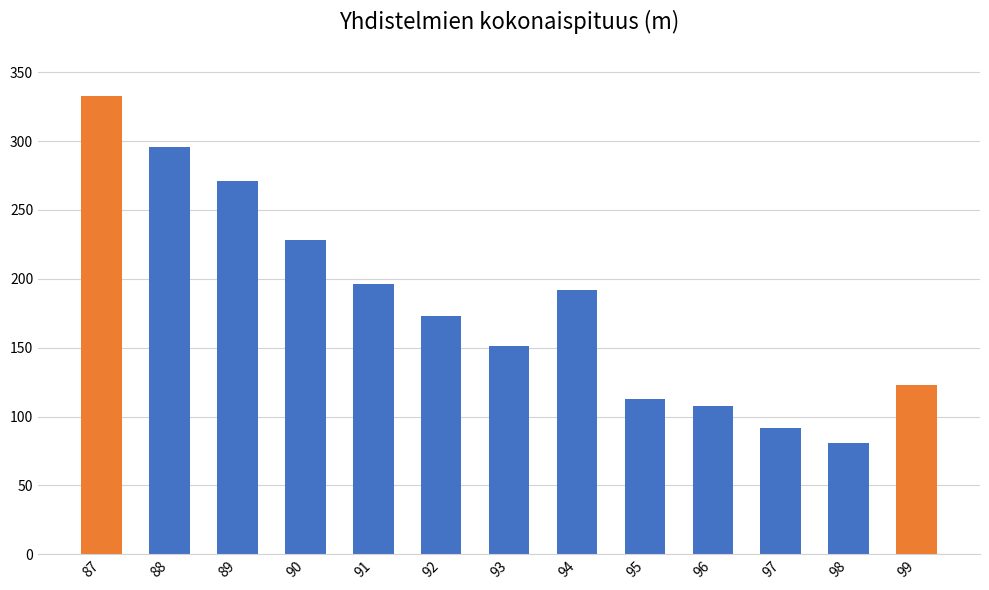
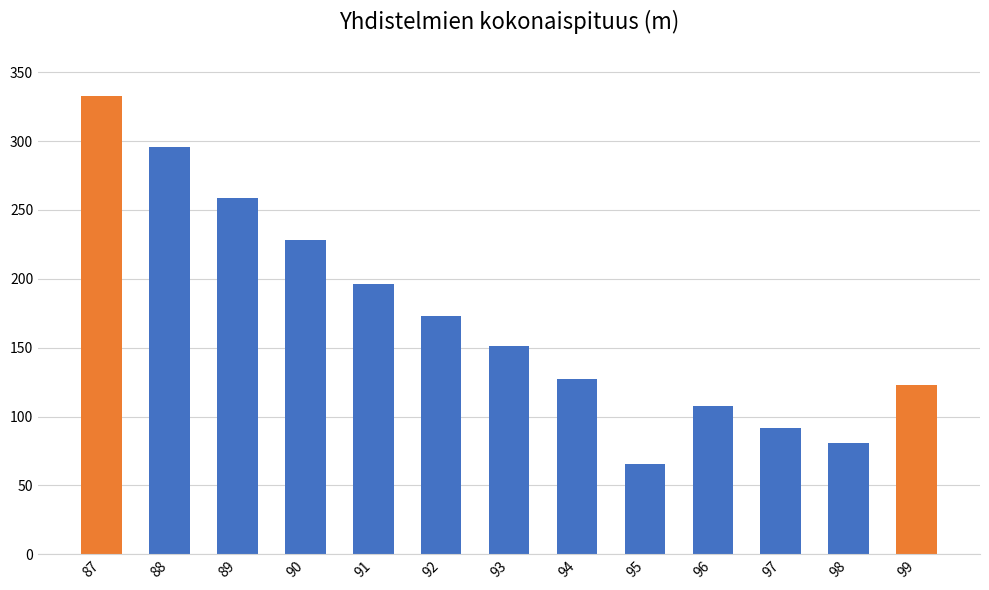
89: 271 -> 259
94: 192 -> 128
95: 113 -> 65
